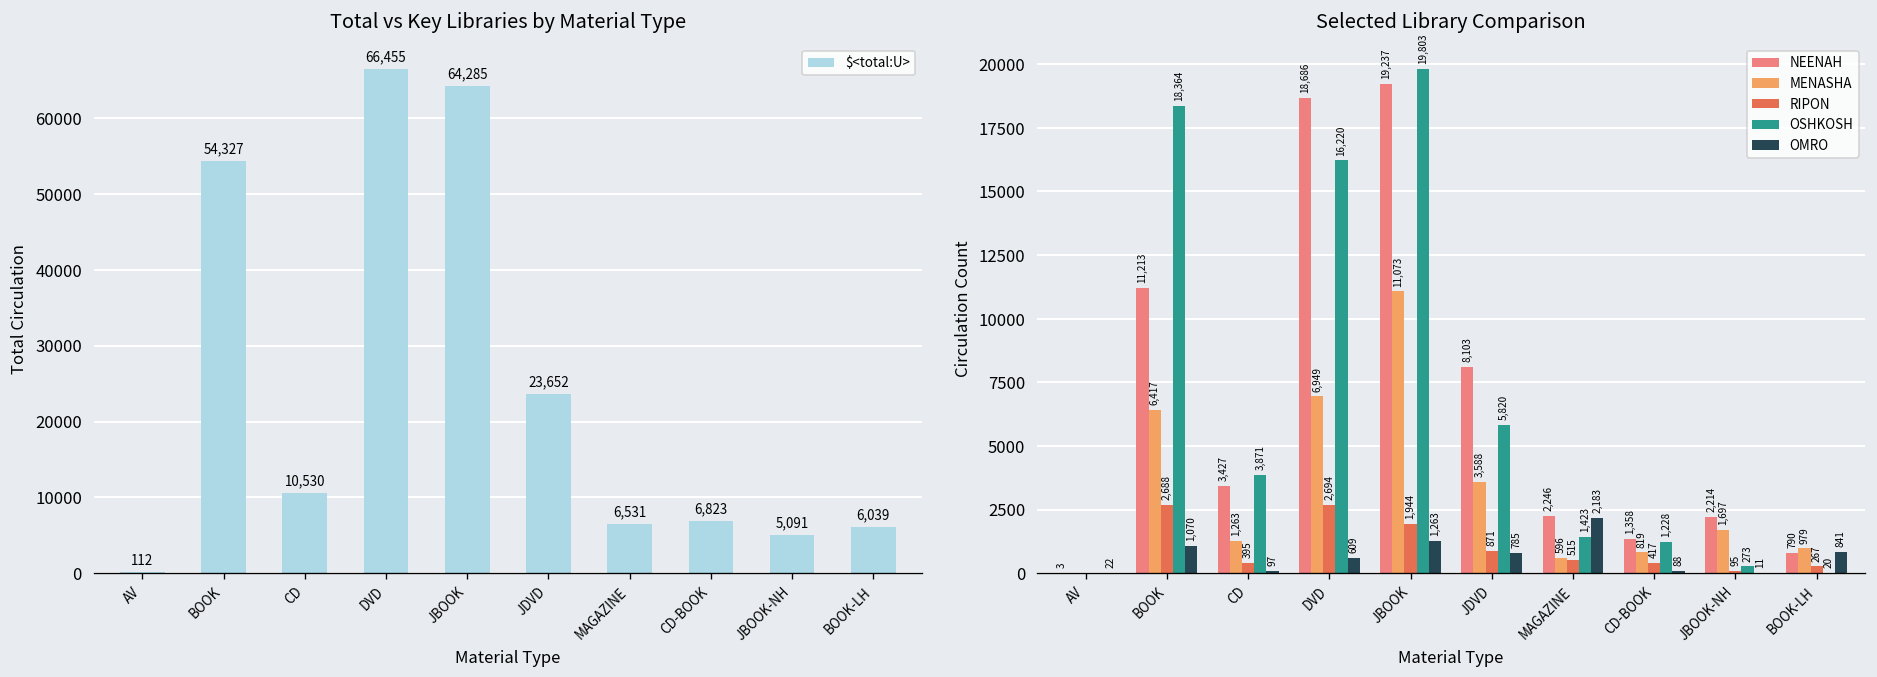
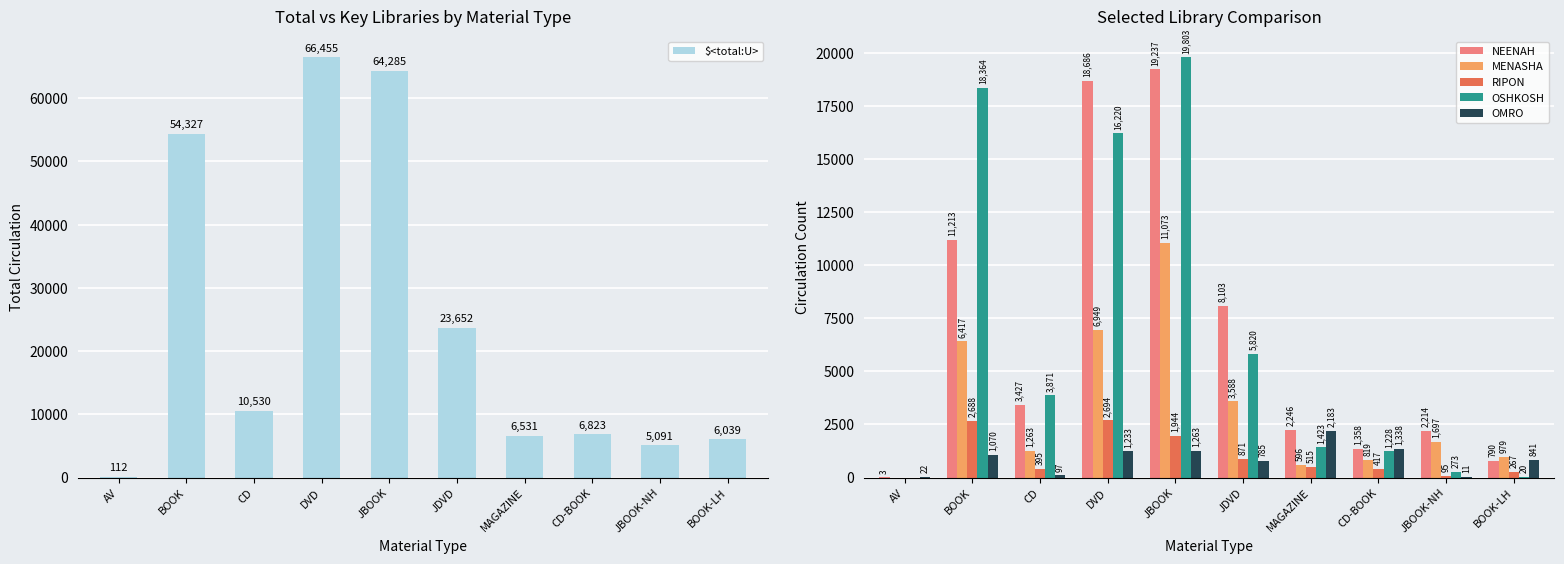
Selected Library Comparison, OMRO, DVD: 609 -> 1,233
Selected Library Comparison, OMRO, CD-BOOK: 88 -> 1,338
